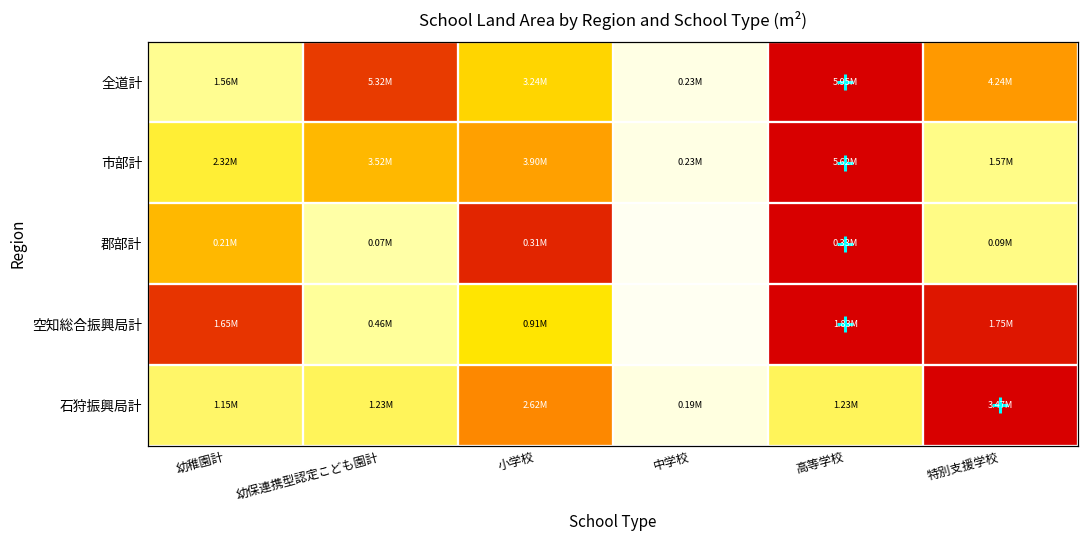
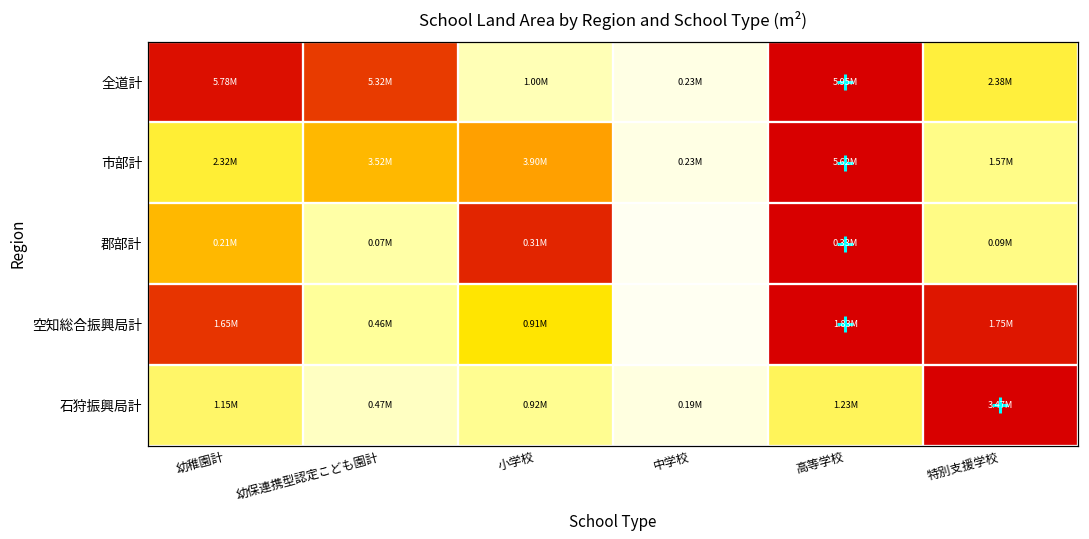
全道計, 幼稚園計: 1.56M -> 5.78M
全道計, 小学校: 3.24M -> 1.00M
全道計, 特別支援学校: 4.24M -> 2.38M
石狩振興局計, 幼保連携型認定こども園計: 1.23M -> 0.47M
石狩振興局計, 小学校: 2.62M -> 0.92M
